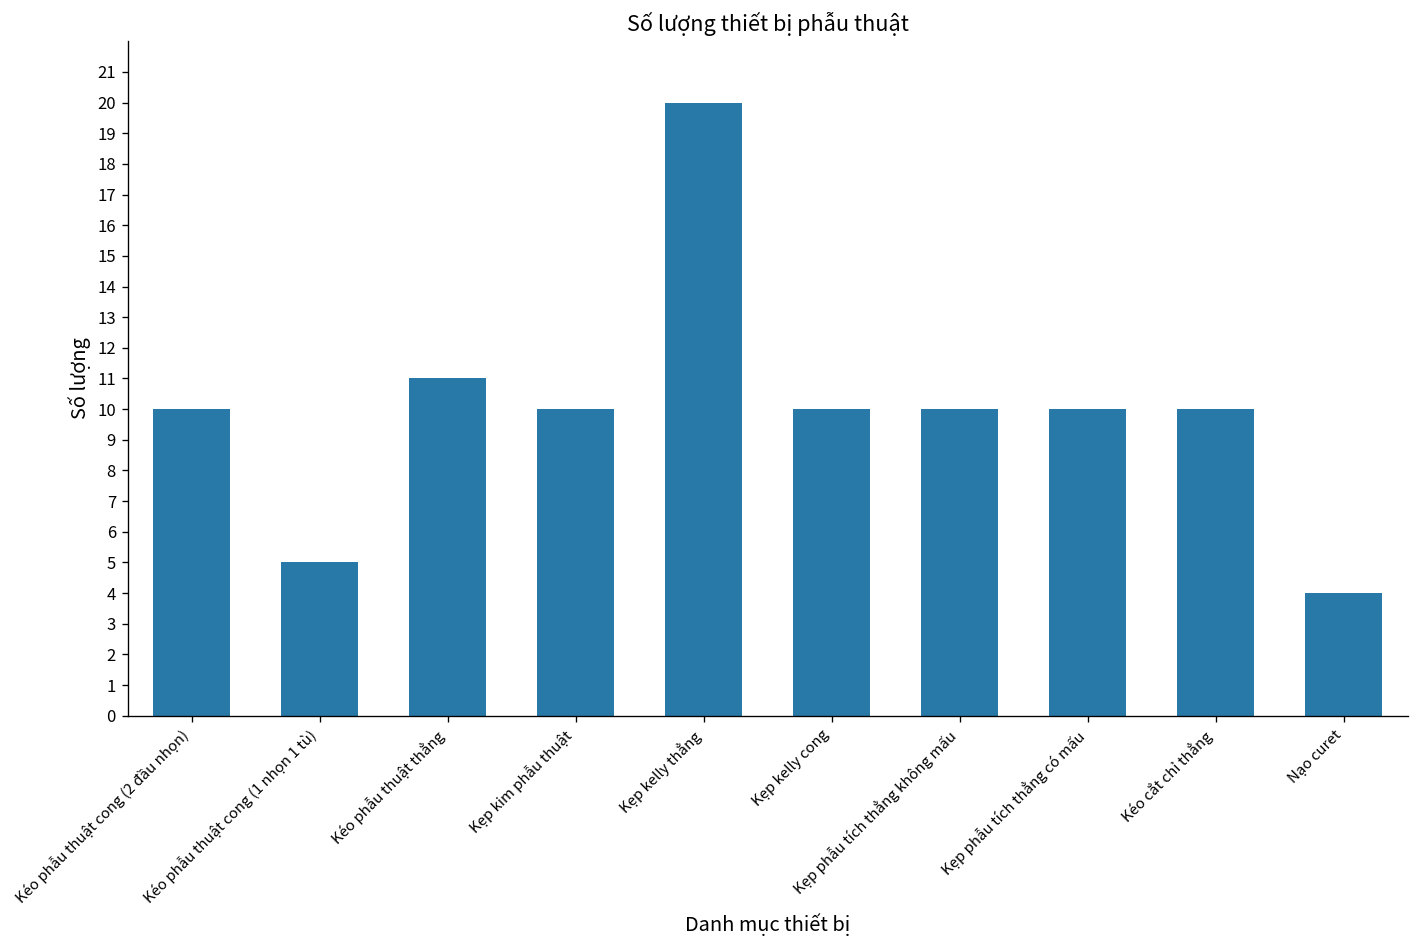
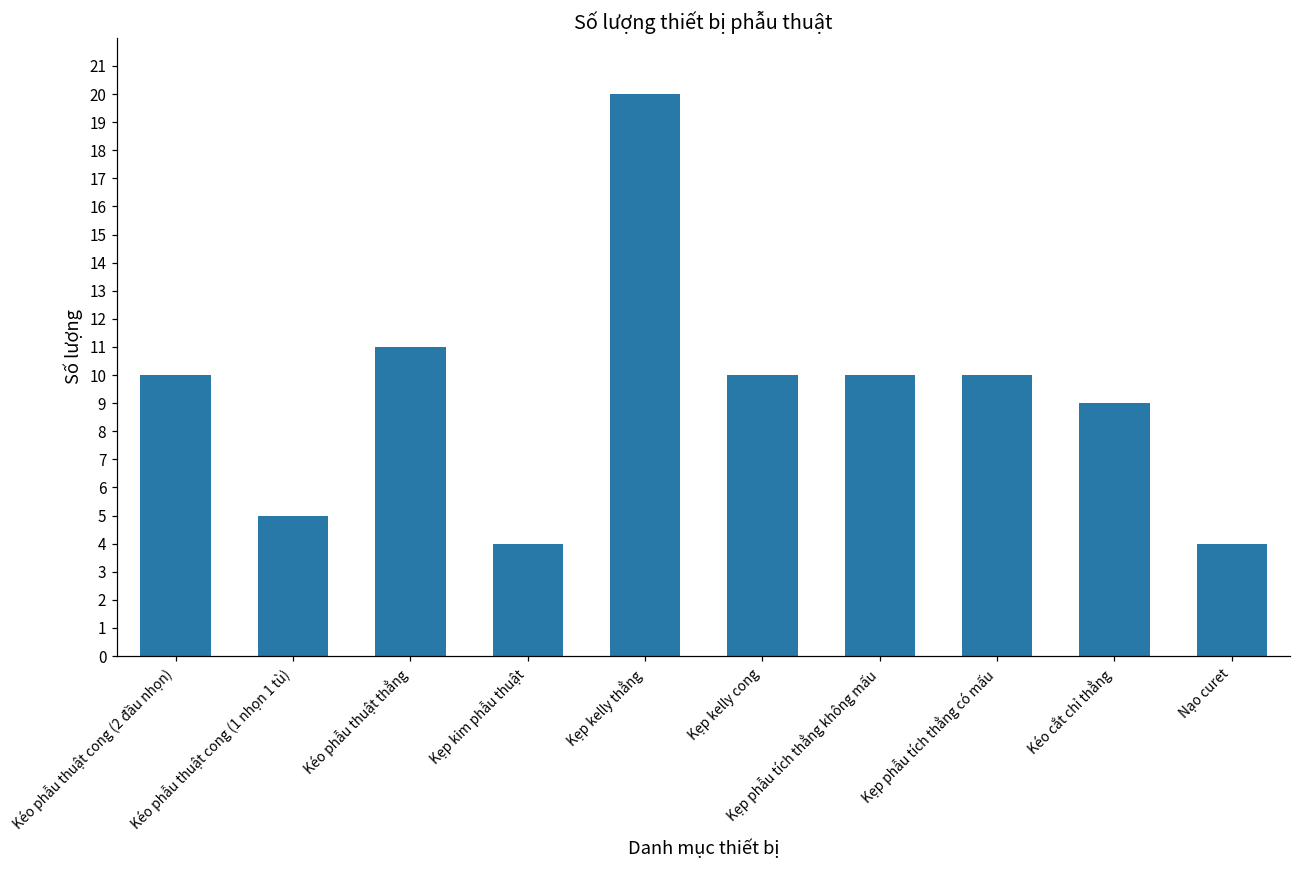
Kẹp kim phẫu thuật: 10 -> 4
Kéo cắt chỉ thẳng: 10 -> 9
